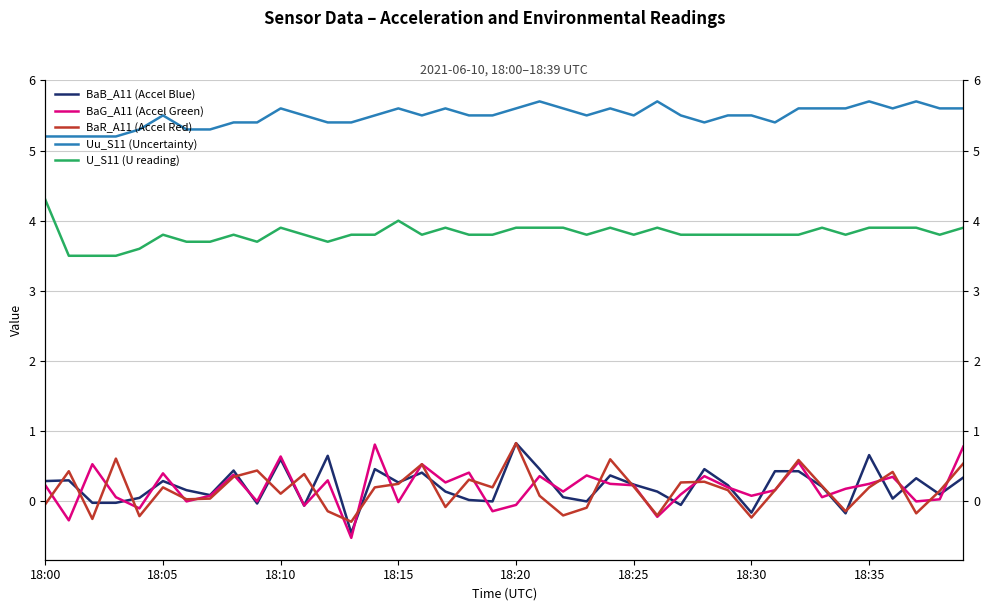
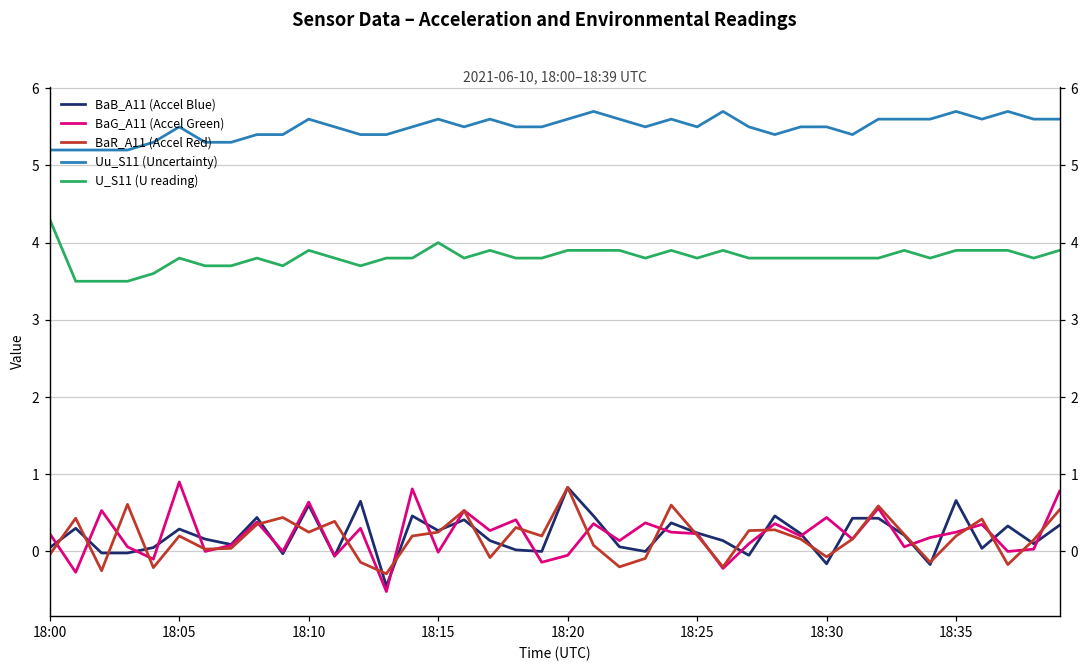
BaB_A11 (Accel Blue), 18:00: 0.3 -> 0.1
BaG_A11 (Accel Green), 18:05: 0.4 -> 0.9
BaR_A11 (Accel Red), 18:10: 0.1 -> 0.3
BaG_A11 (Accel Green), 18:30: 0.1 -> 0.4
BaR_A11 (Accel Red), 18:30: -0.2 -> -0.1
